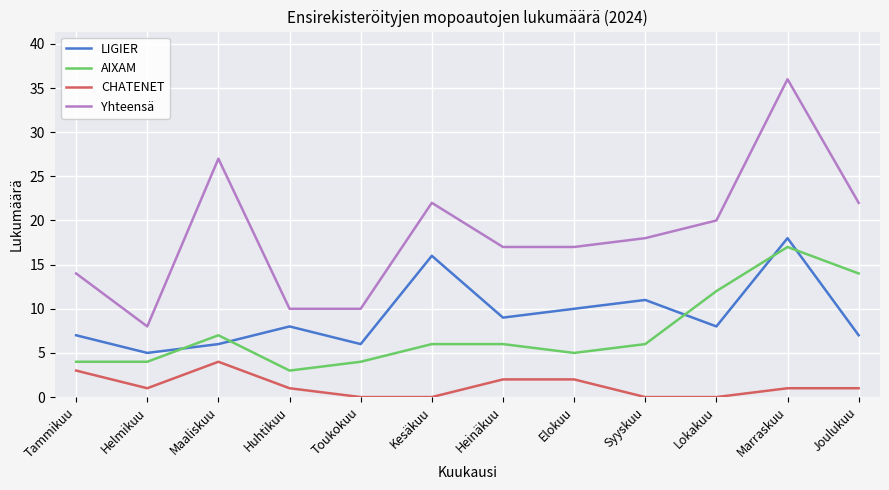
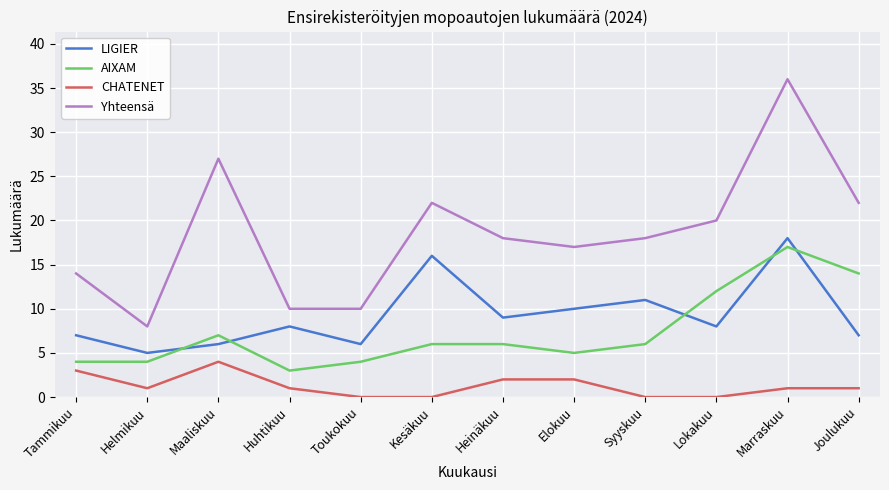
Yhteensä, Heinäkuu: 17 -> 18
